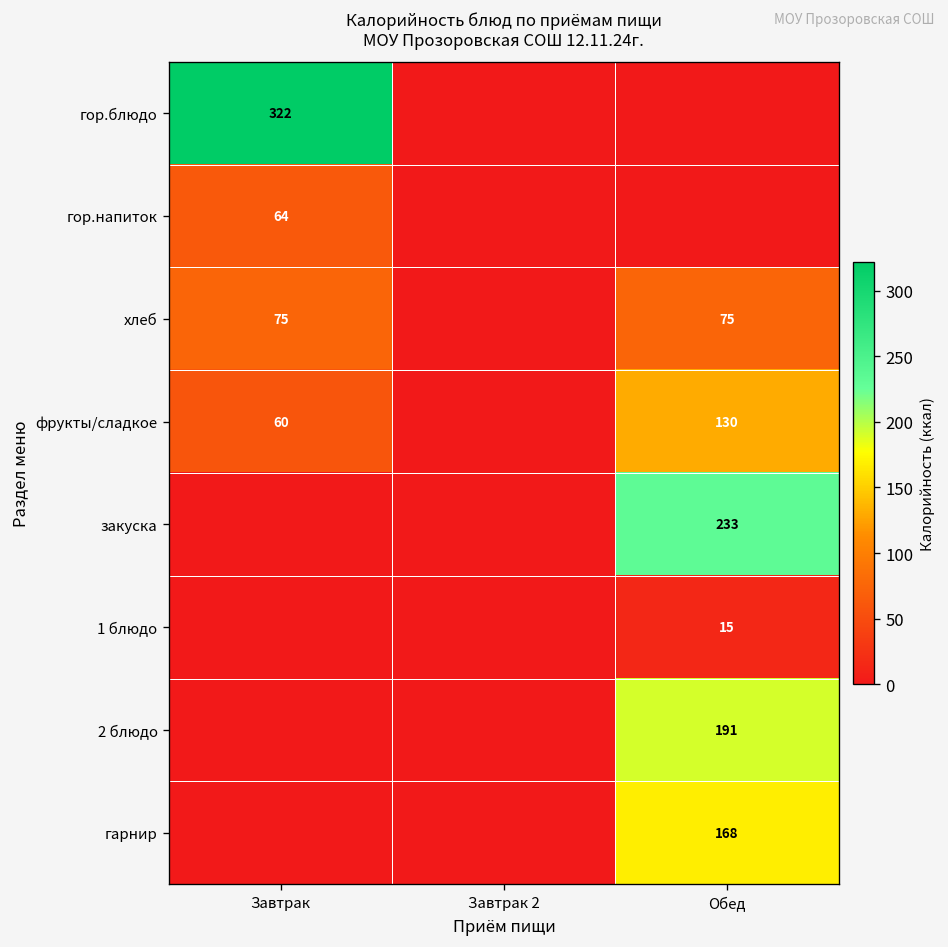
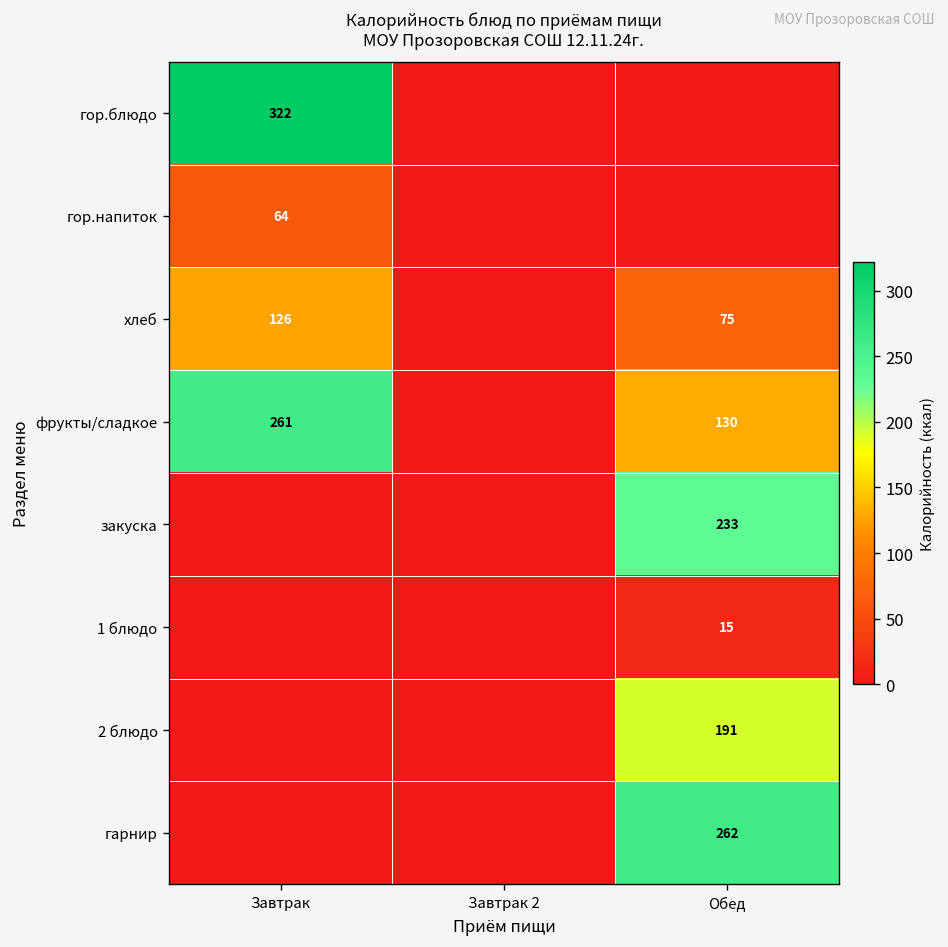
хлеб, Завтрак: 75 -> 126
фрукты/сладкое, Завтрак: 60 -> 261
гарнир, Обед: 168 -> 262
